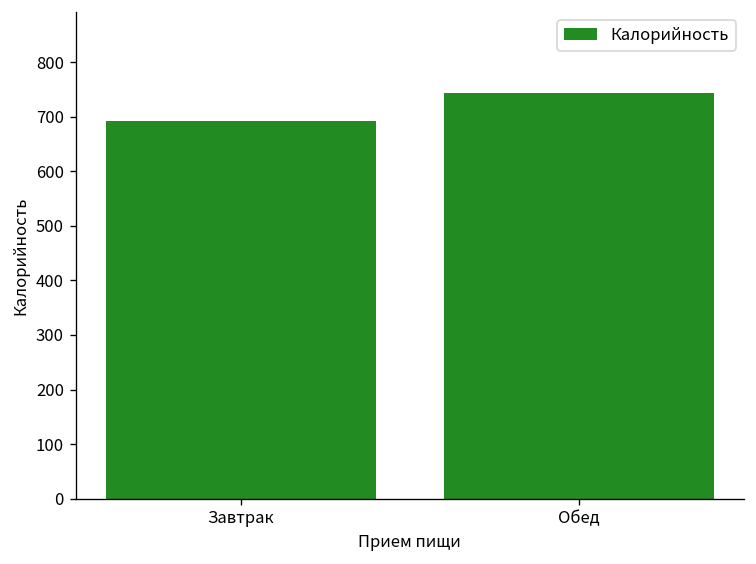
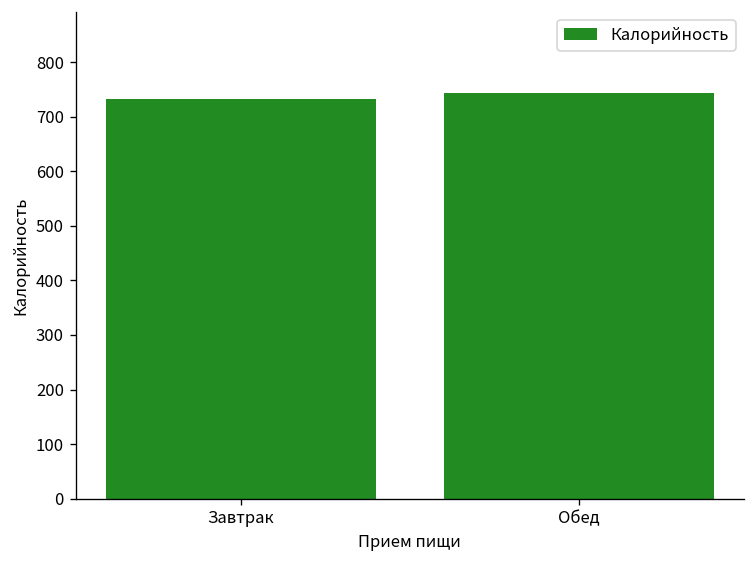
Завтрак: 690 -> 730
